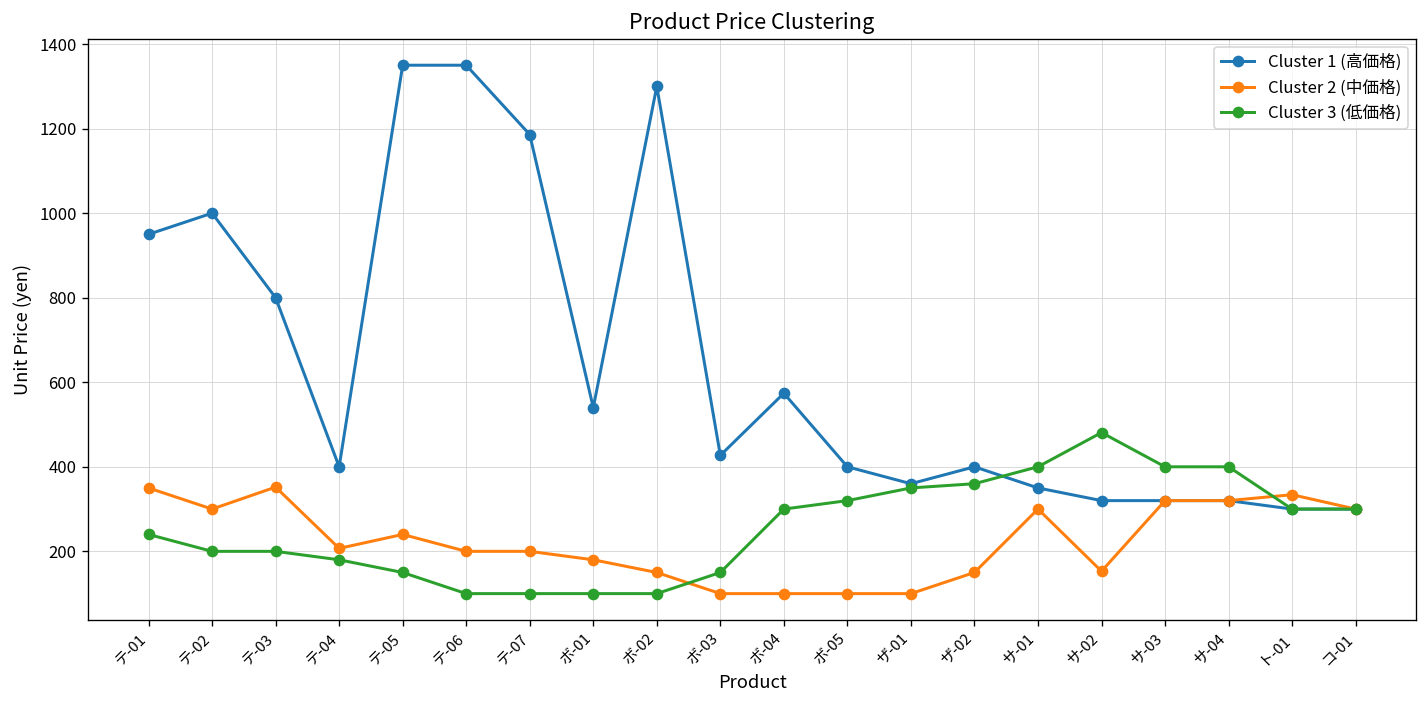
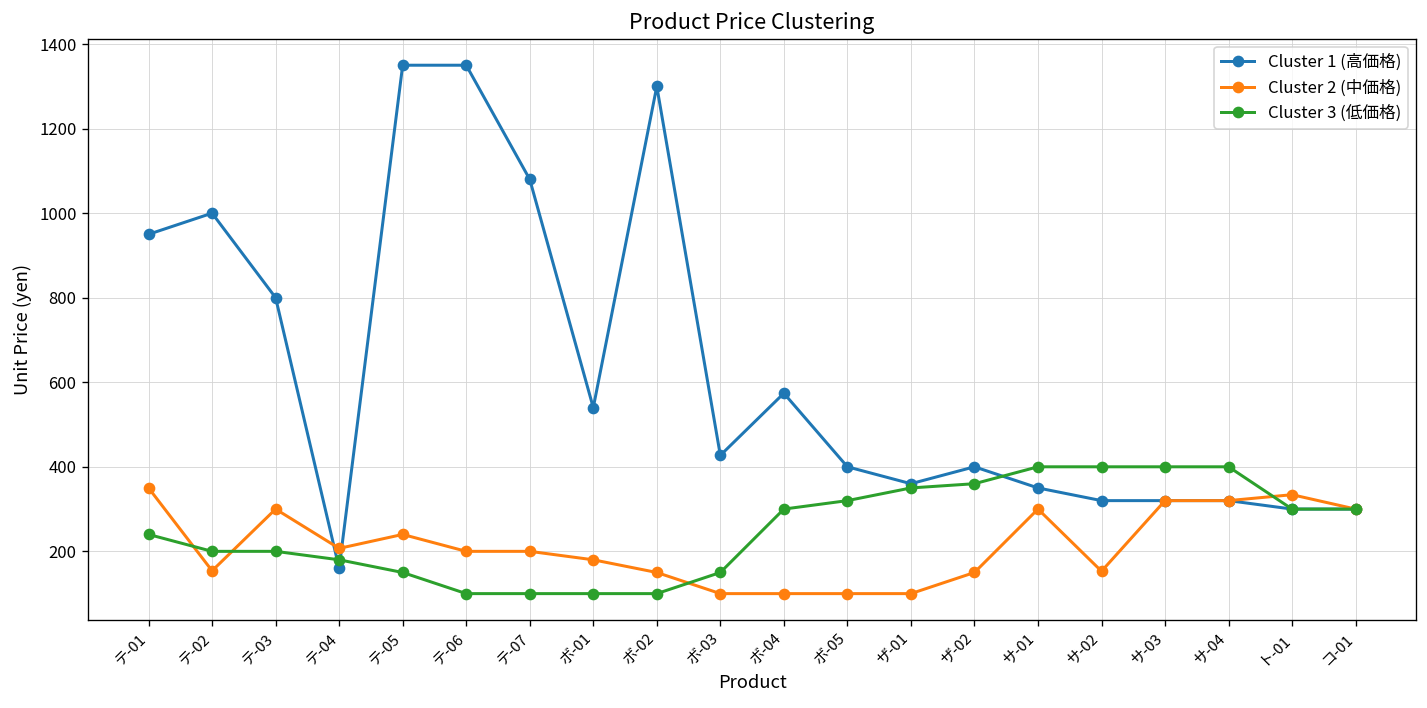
Cluster 2 (中価格), テ-02: 300 -> 150
Cluster 2 (中価格), テ-03: 350 -> 300
Cluster 1 (高価格), テ-04: 400 -> 160
Cluster 1 (高価格), テ-07: 1190 -> 1080
Cluster 3 (低価格), サ-02: 480 -> 400
